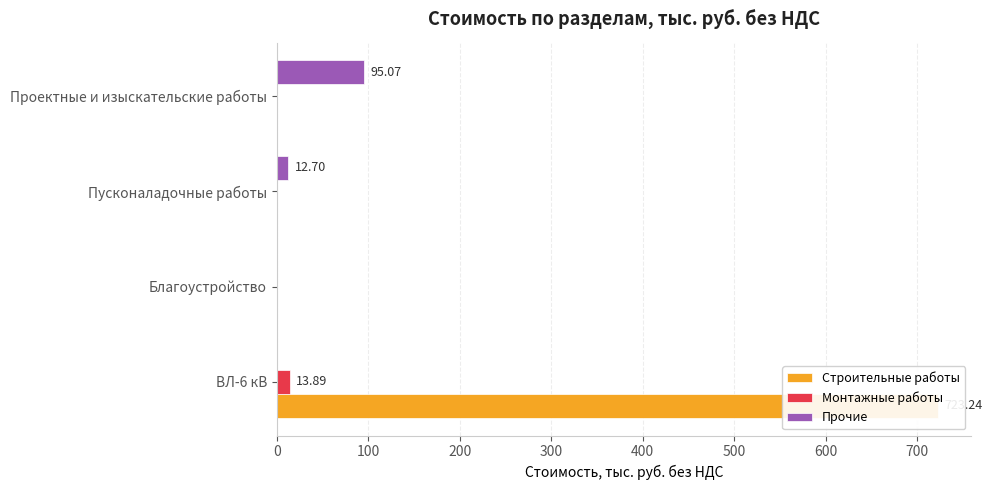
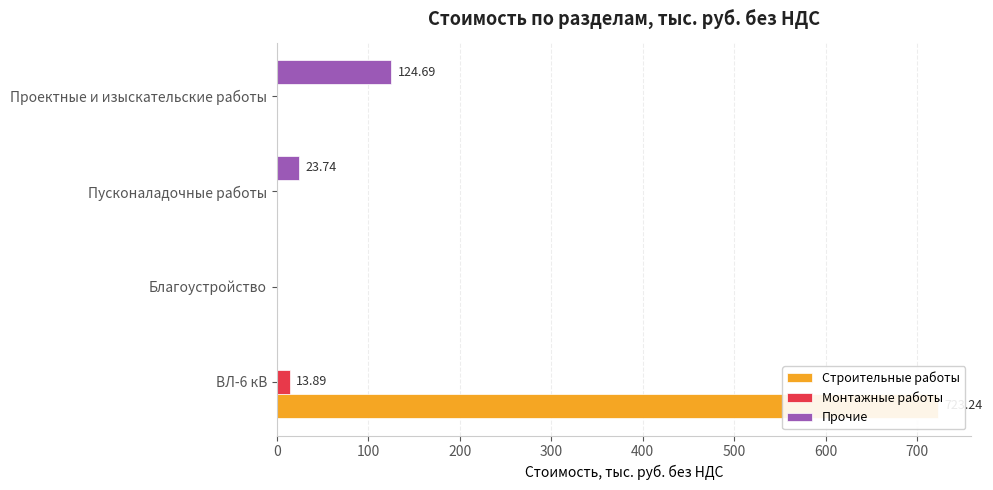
Прочие, Проектные и изыскательские работы: 95.07 -> 124.69
Прочие, Пусконаладочные работы: 12.70 -> 23.74
